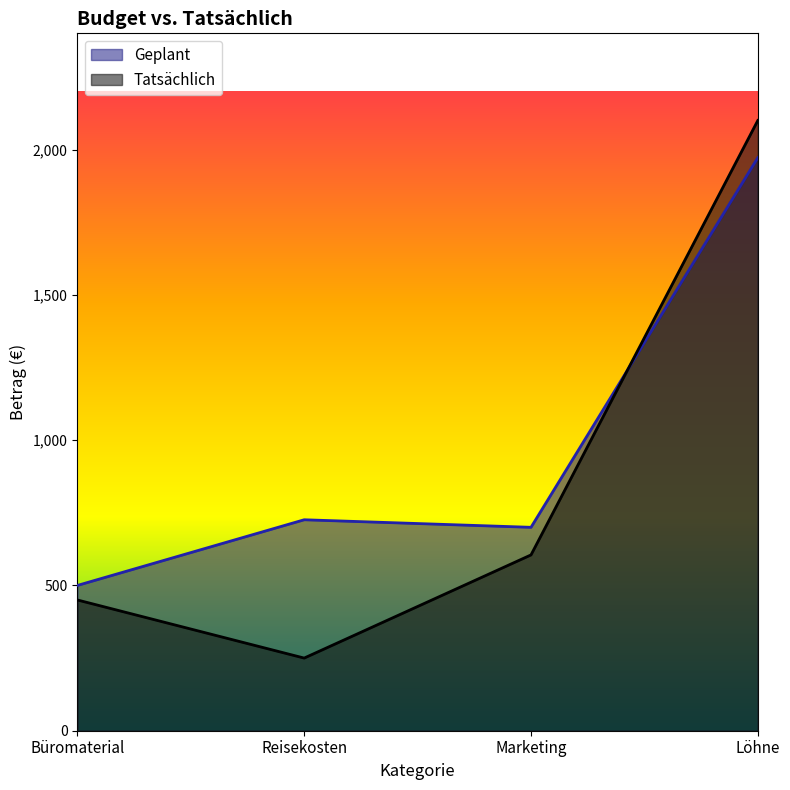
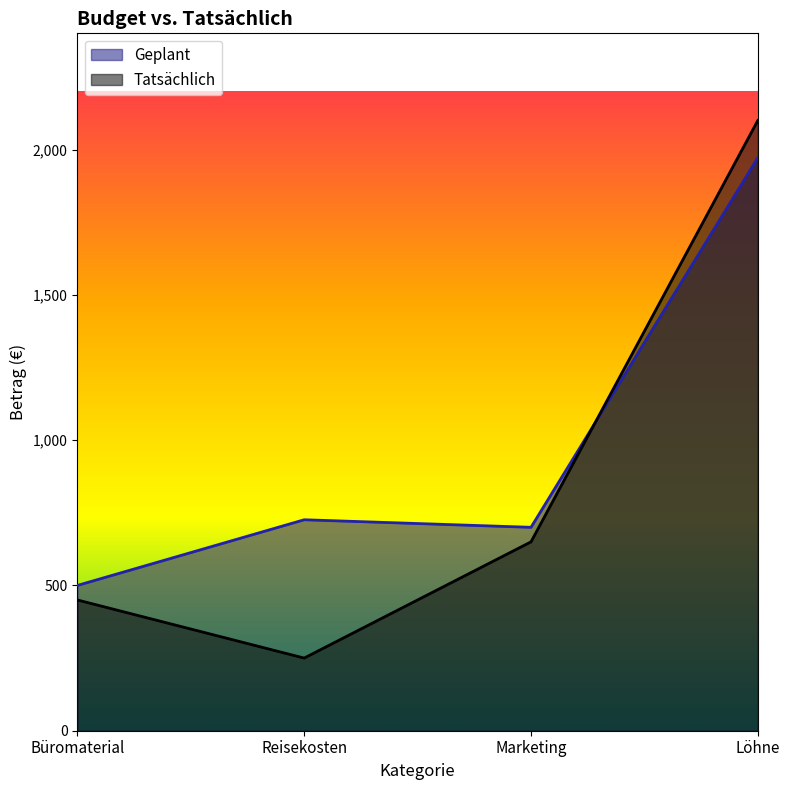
Tatsächlich, Marketing: 610 -> 650
